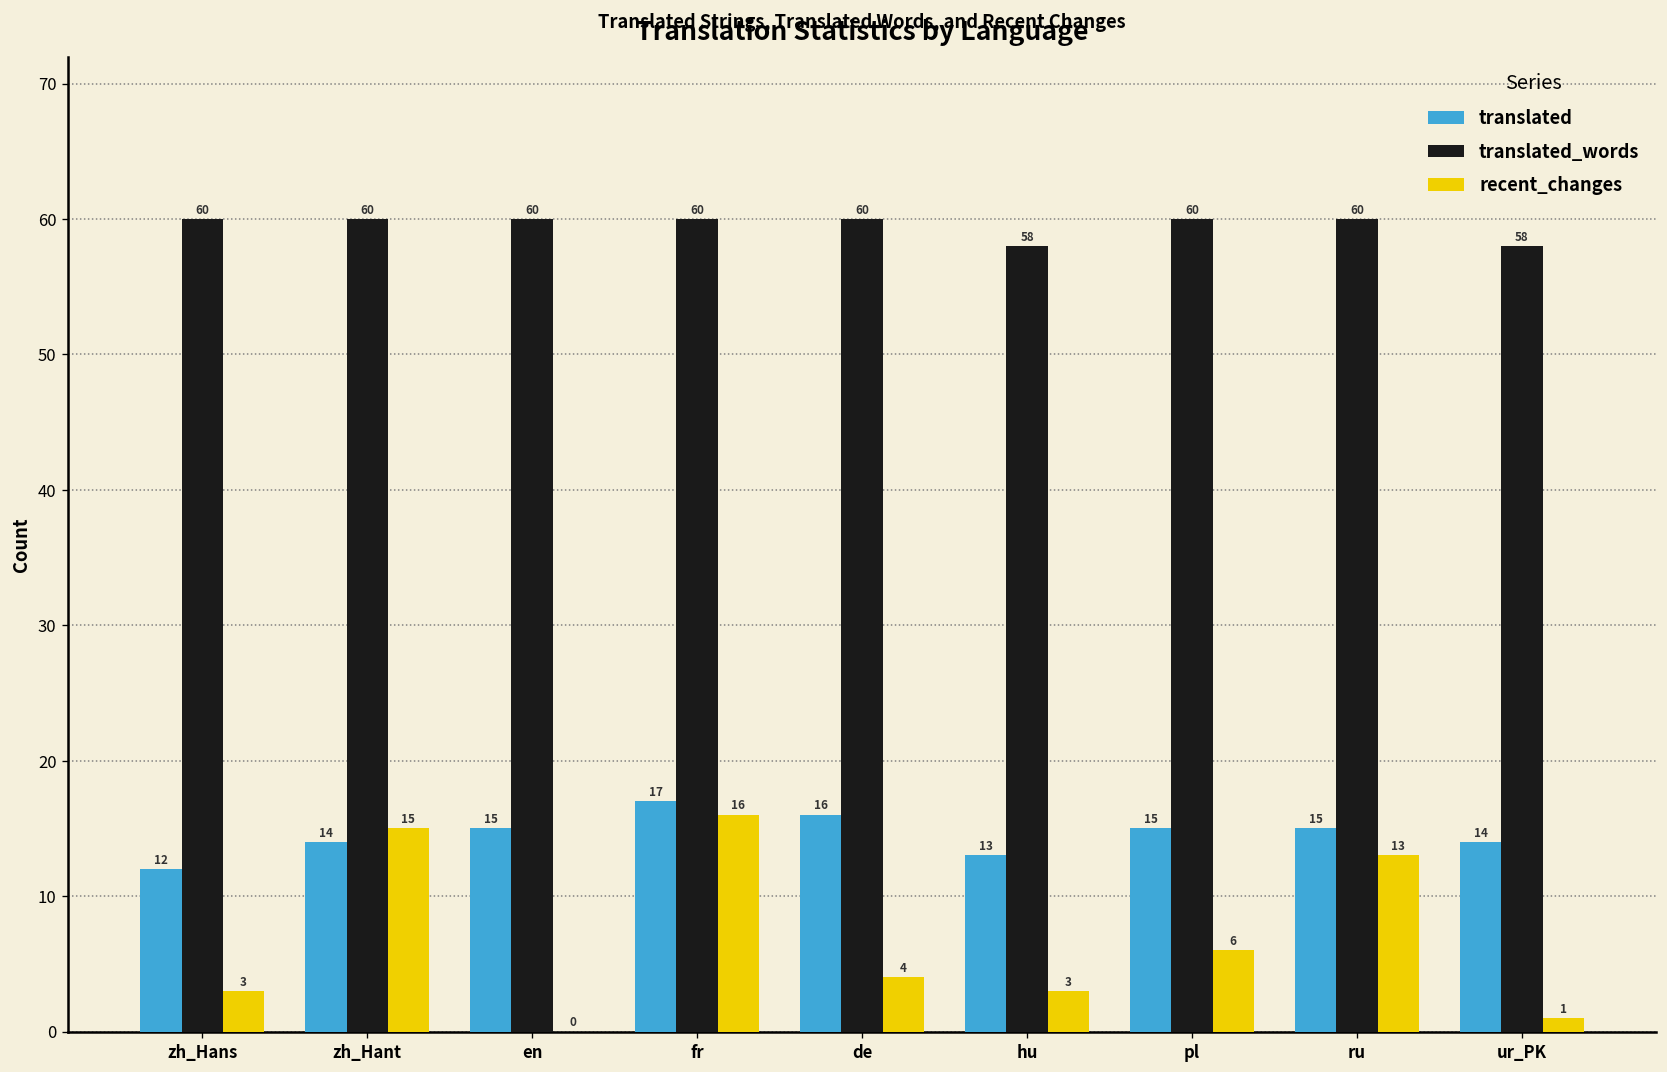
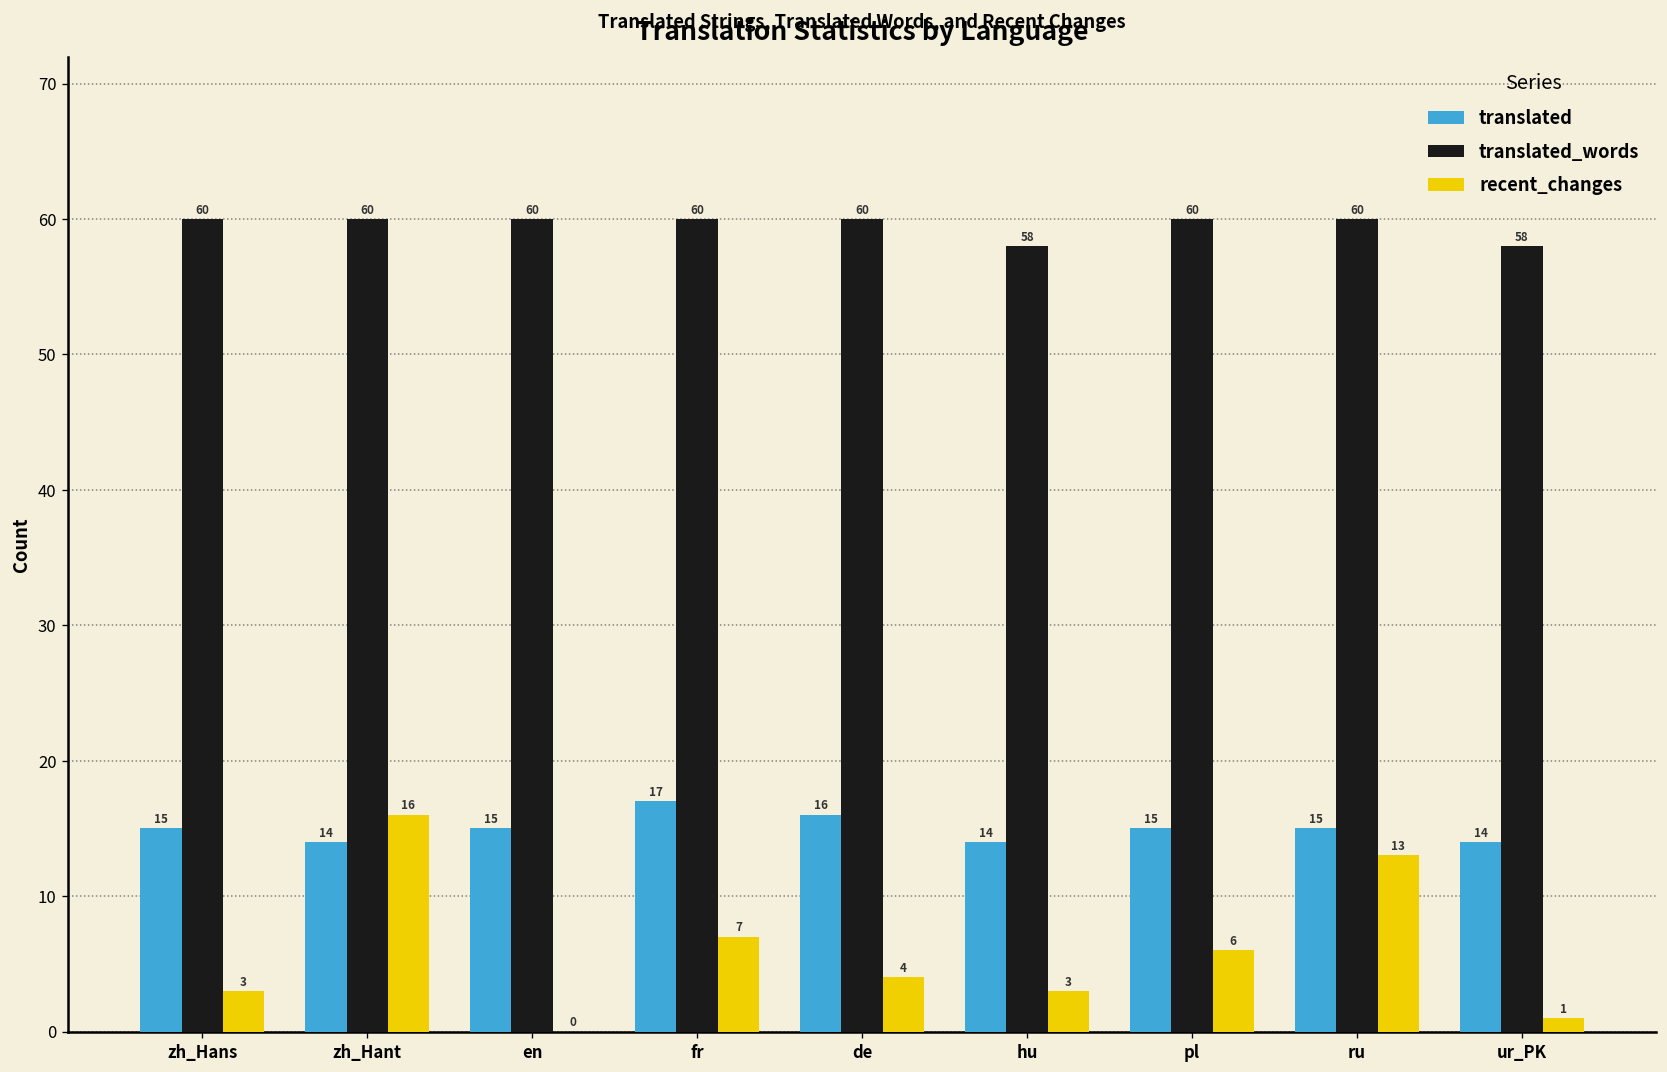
translated, zh_Hans: 12 -> 15
recent_changes, zh_Hant: 15 -> 16
recent_changes, fr: 16 -> 7
translated, hu: 13 -> 14
